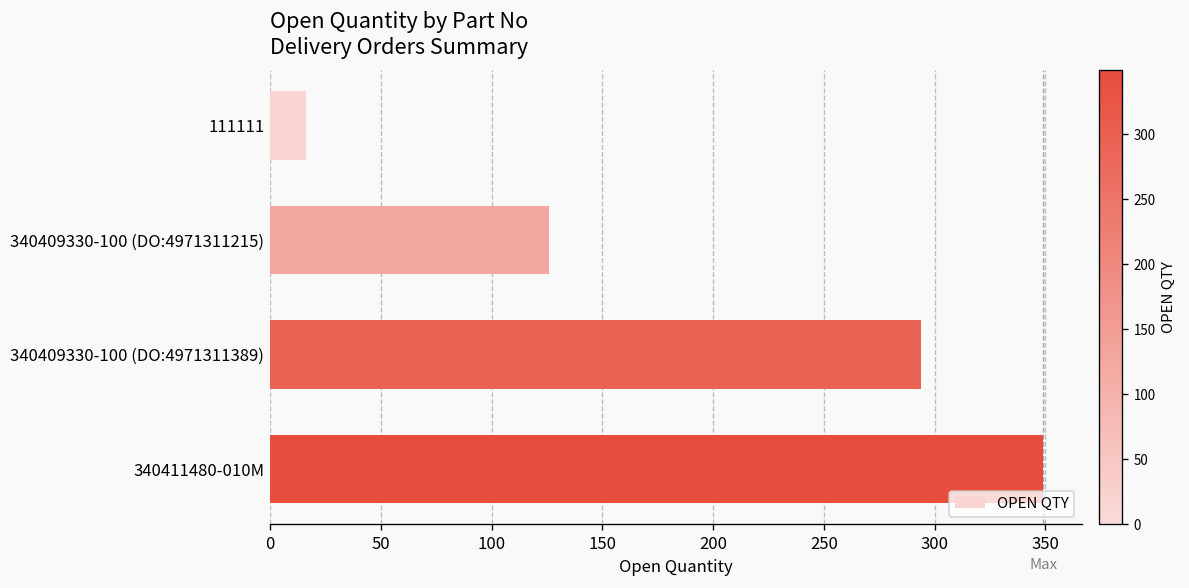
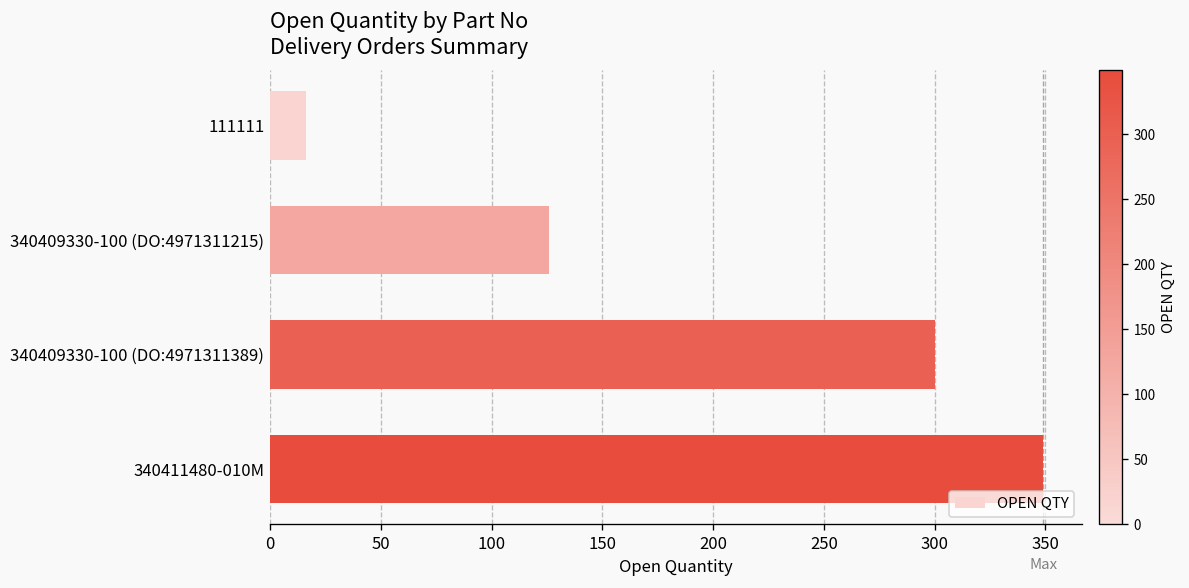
340409330-100 (DO:4971311389): 294 -> 300
